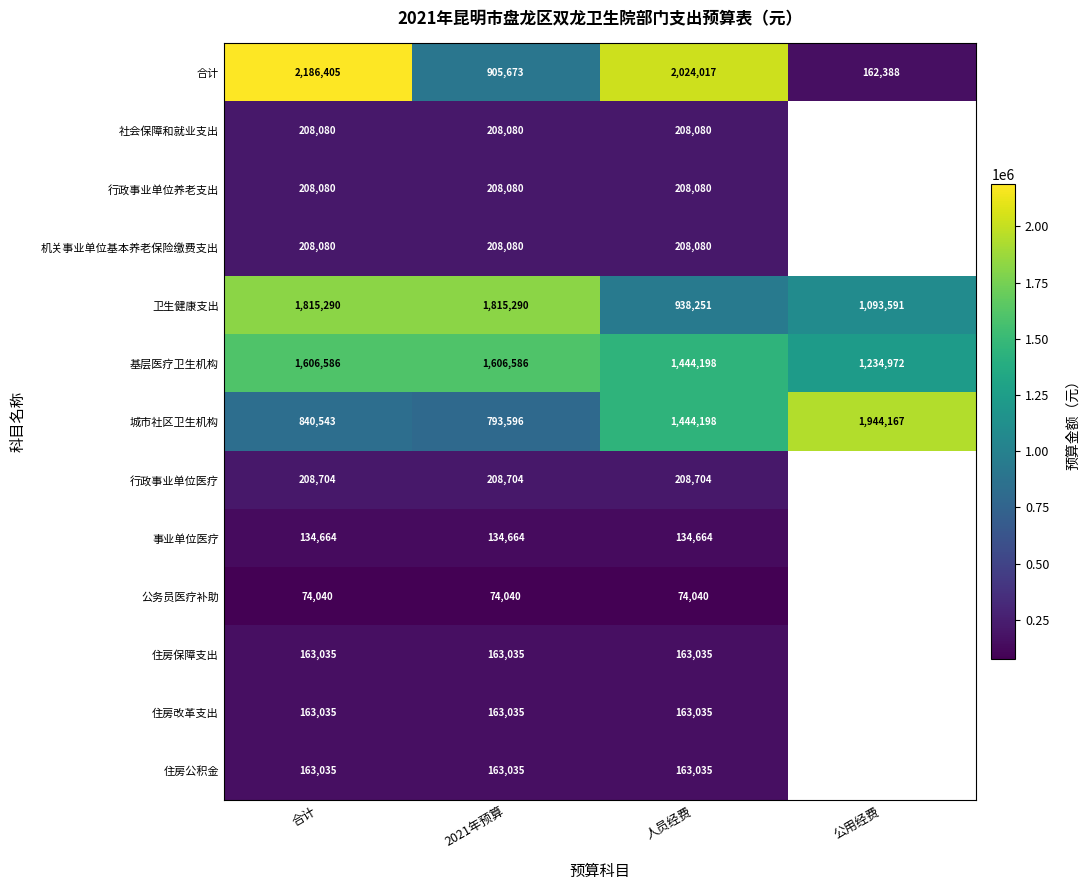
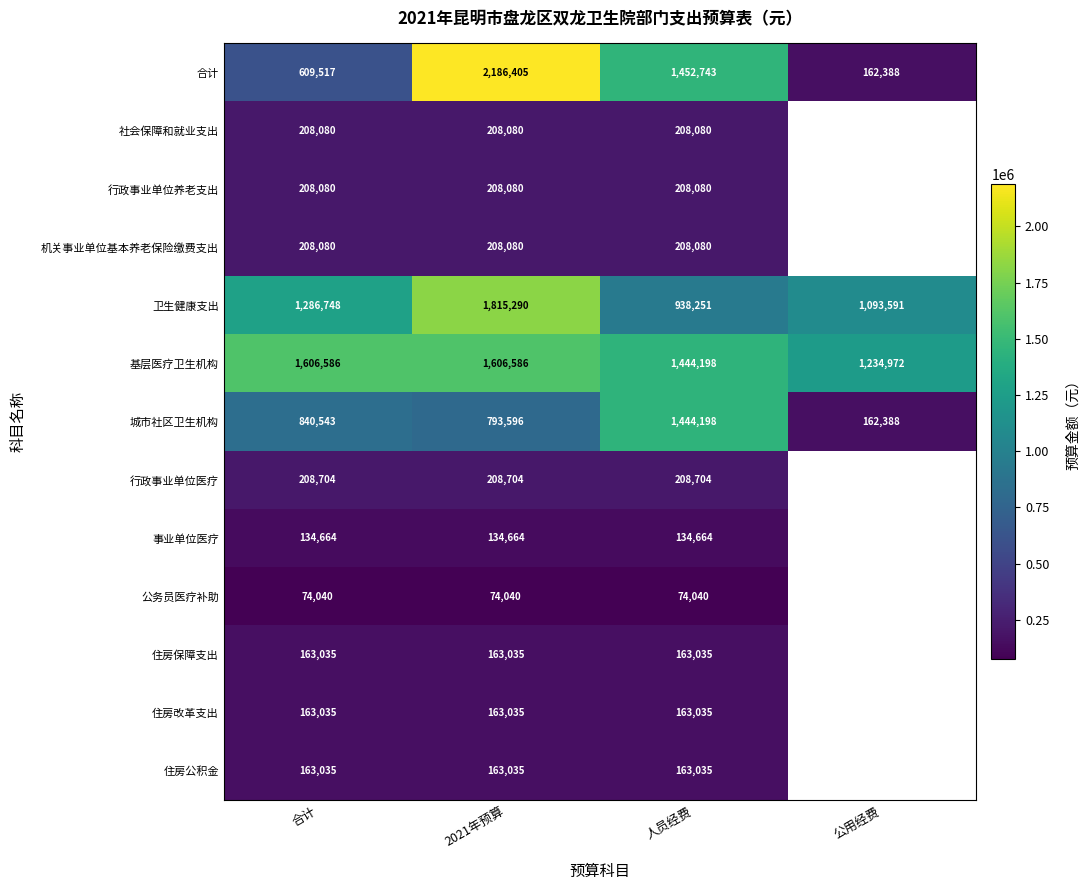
合计, 合计: 2,186,405 -> 609,517
合计, 2021年预算: 905,673 -> 2,186,405
合计, 人员经费: 2,024,017 -> 1,452,743
卫生健康支出, 合计: 1,815,290 -> 1,286,748
城市社区卫生机构, 公用经费: 1,944,167 -> 162,388
